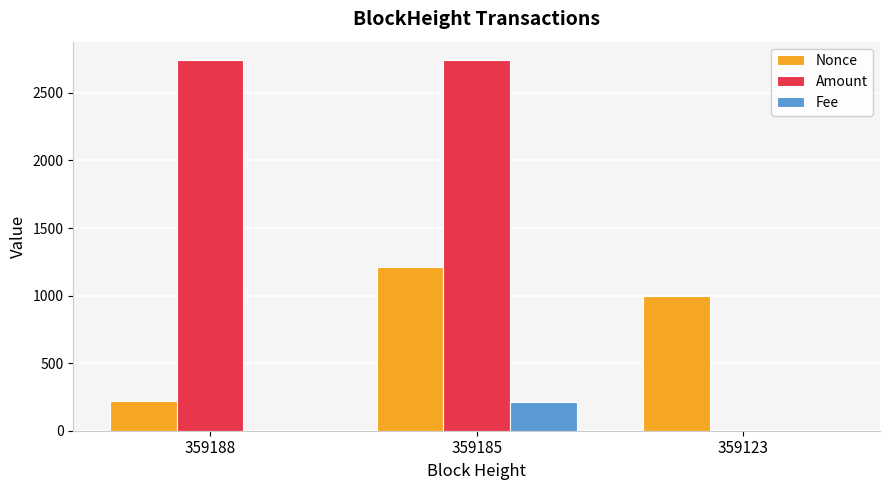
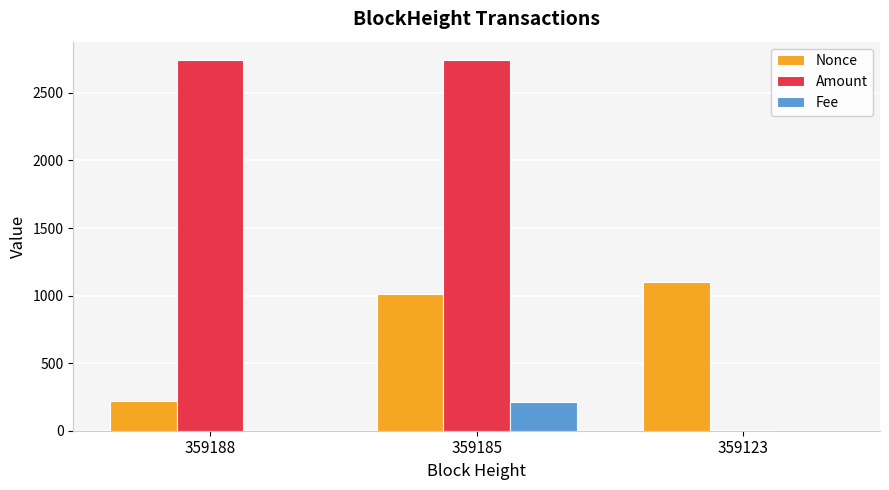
Nonce, 359185: 1210 -> 1010
Nonce, 359123: 1000 -> 1100
